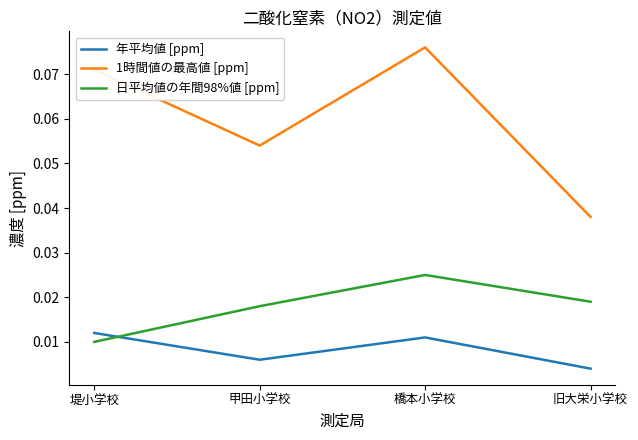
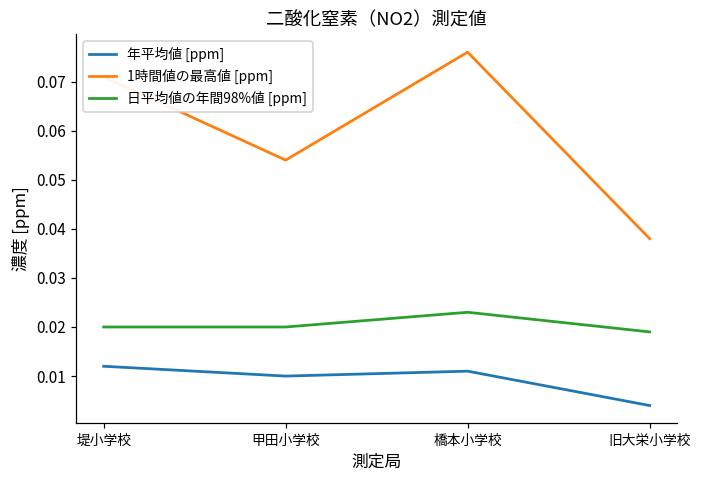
日平均値の年間98%値 [ppm], 堤小学校: 0.01 -> 0.02
年平均値 [ppm], 甲田小学校: 0.006 -> 0.010
日平均値の年間98%値 [ppm], 甲田小学校: 0.018 -> 0.020
日平均値の年間98%値 [ppm], 橋本小学校: 0.025 -> 0.023
